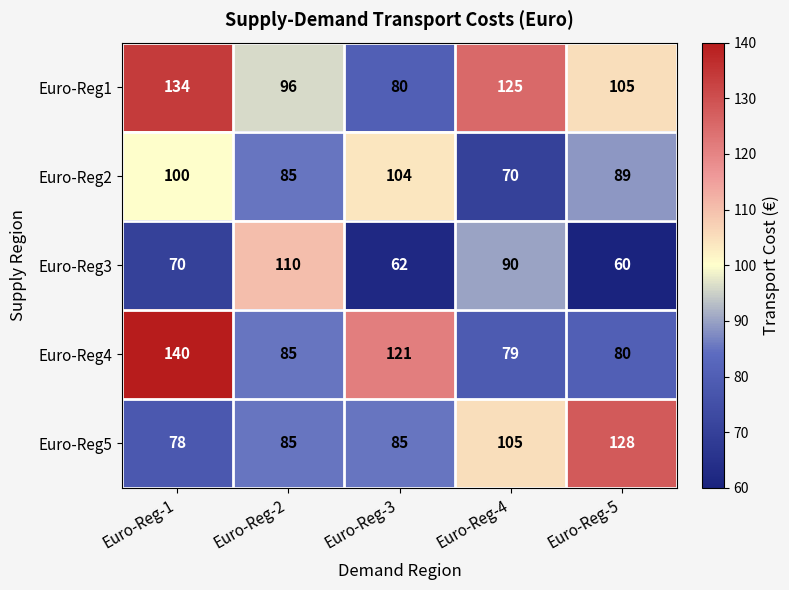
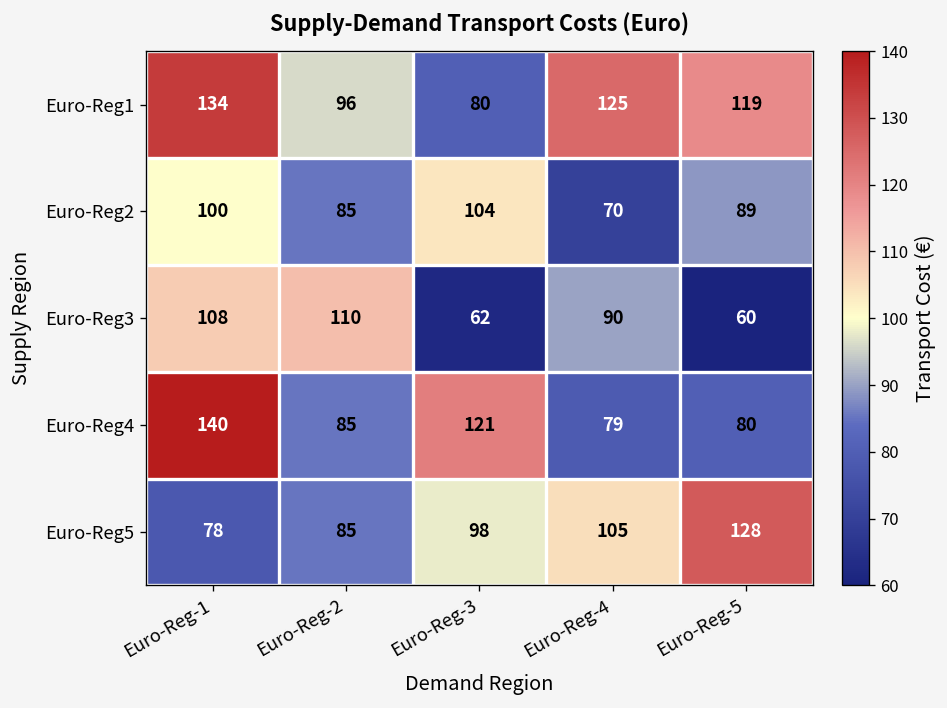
Euro-Reg1, Euro-Reg-5: 105 -> 119
Euro-Reg3, Euro-Reg-1: 70 -> 108
Euro-Reg5, Euro-Reg-3: 85 -> 98
